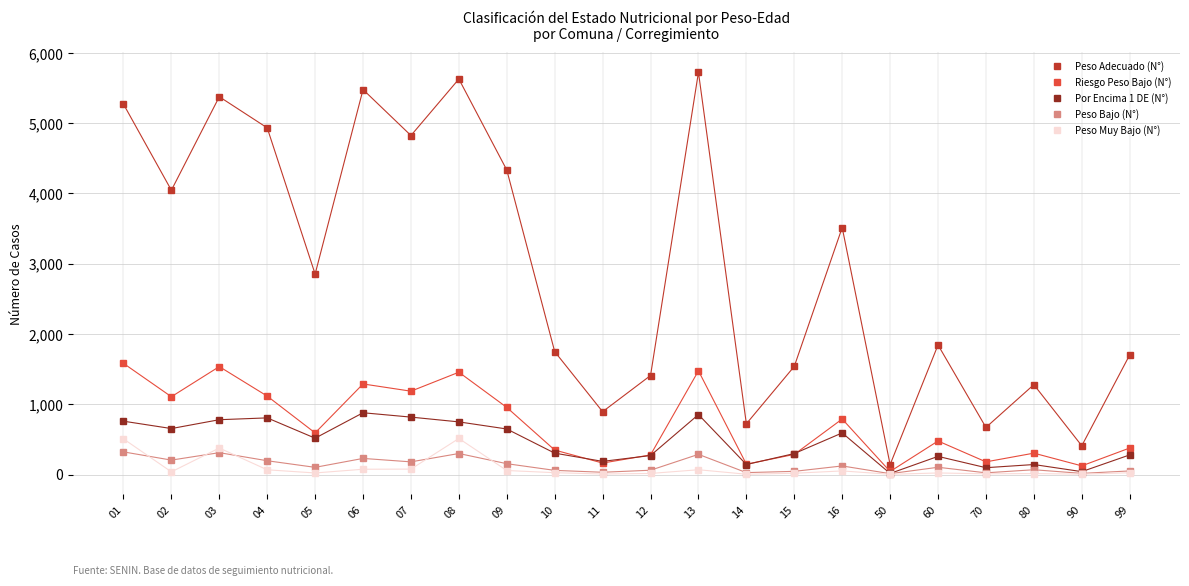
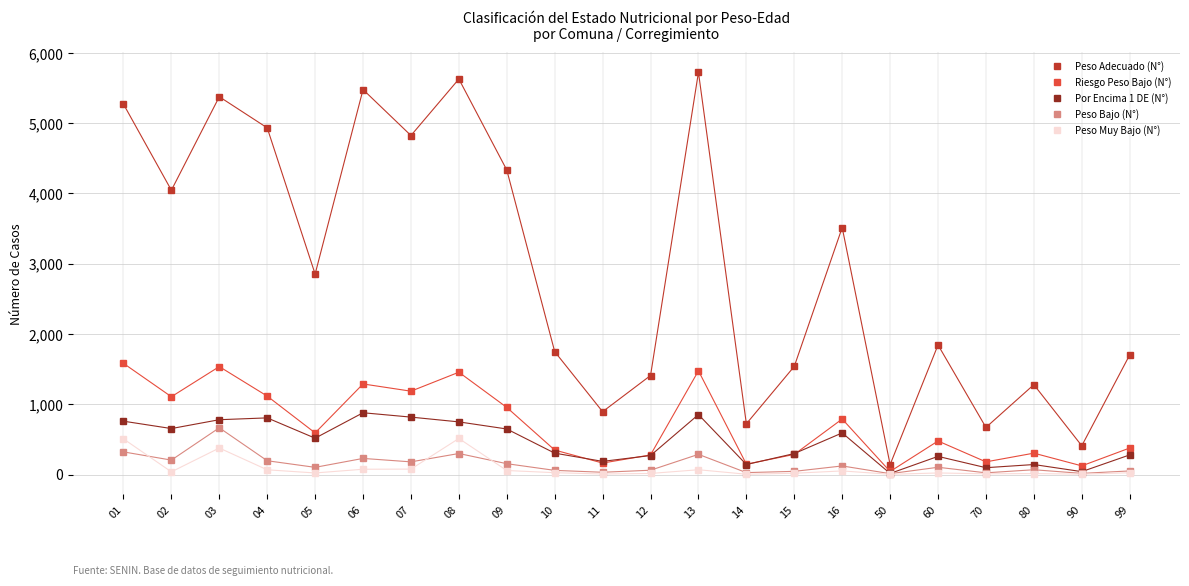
Peso Bajo (N°), 03: 300 -> 700
